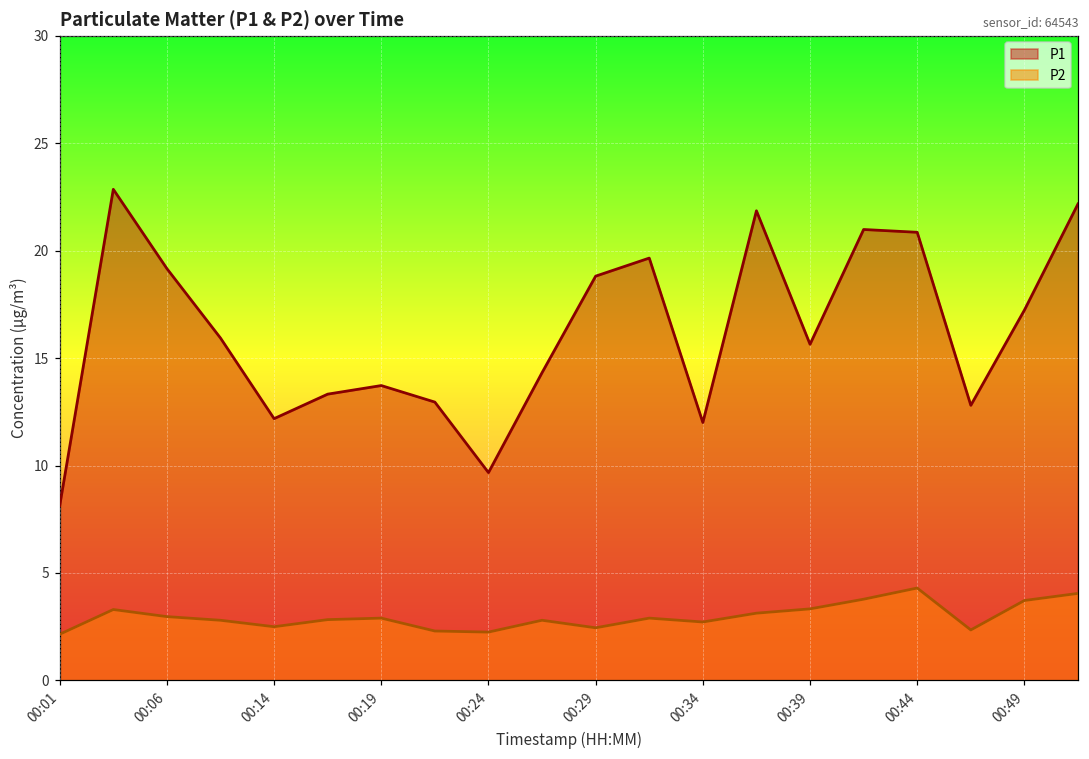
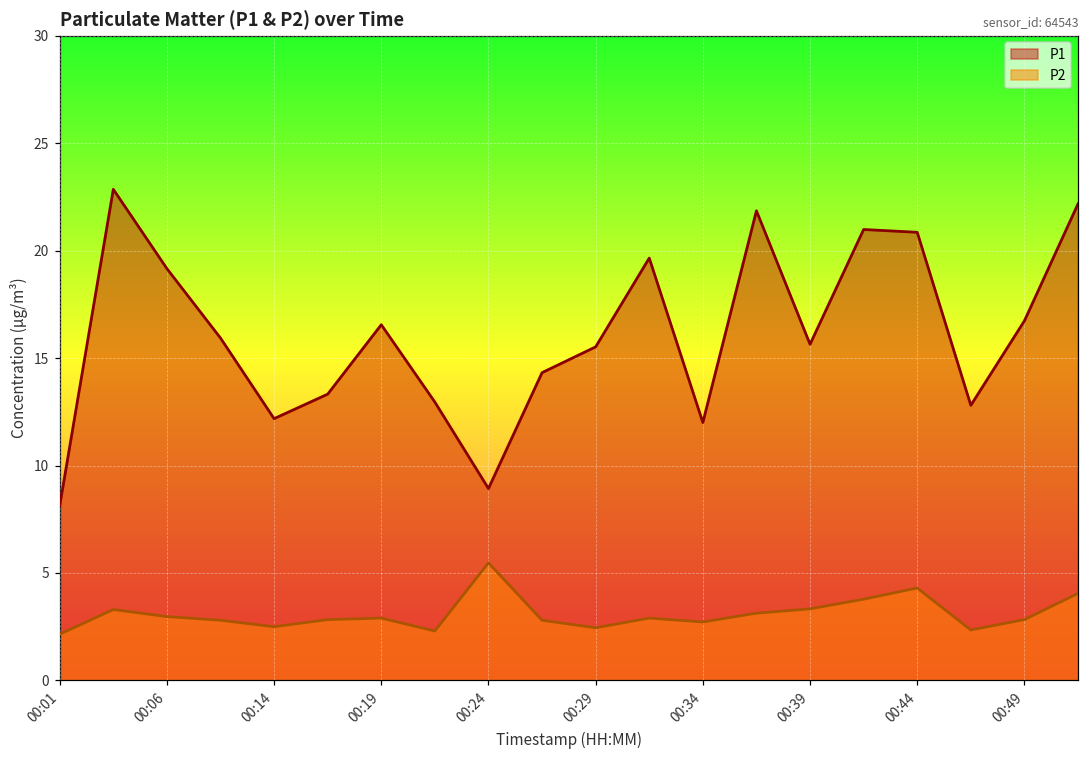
P1, 00:19: 13.7 -> 16.6
P1, 00:24: 9.7 -> 8.9
P2, 00:24: 2.3 -> 5.5
P1, 00:29: 18.8 -> 15.5
P1, 00:49: 17.2 -> 16.7
P2, 00:49: 3.7 -> 2.8
